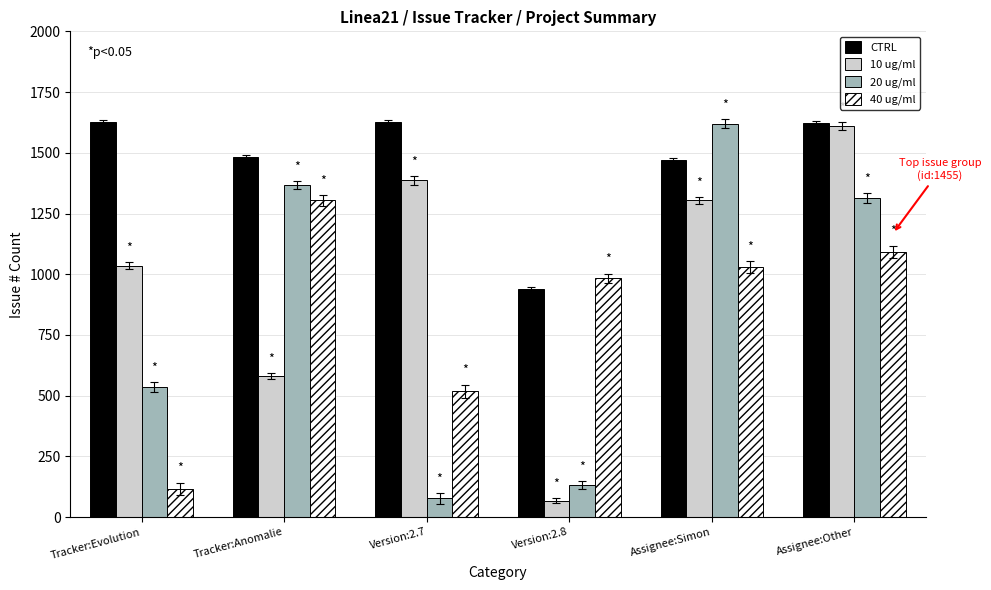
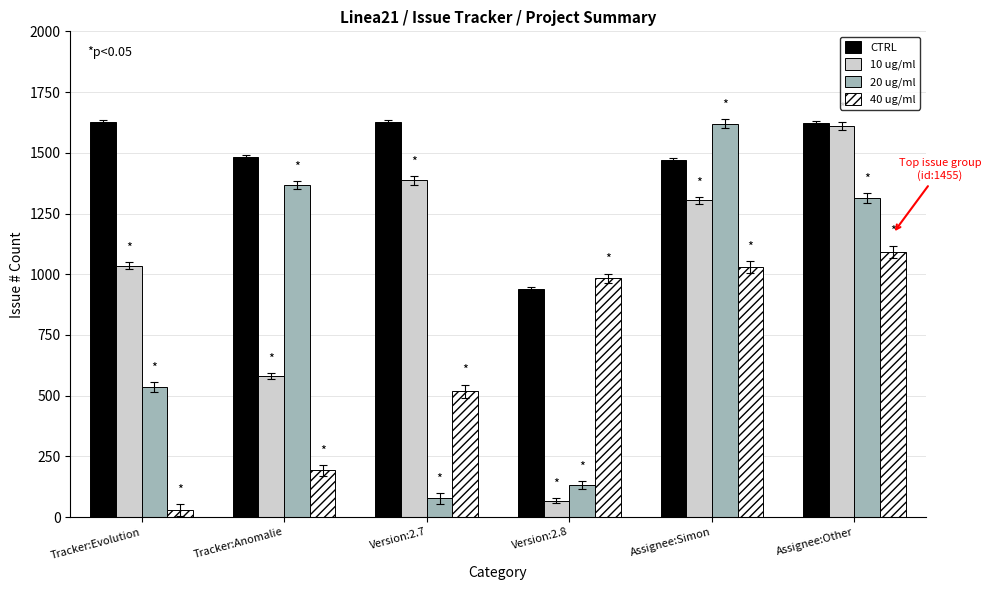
40 ug/ml, Tracker:Evolution: 120 -> 30
40 ug/ml, Tracker:Anomalie: 1310 -> 190
